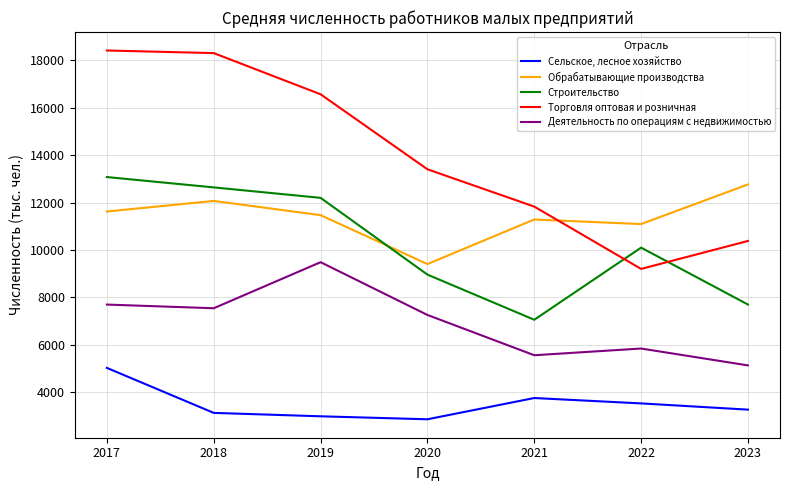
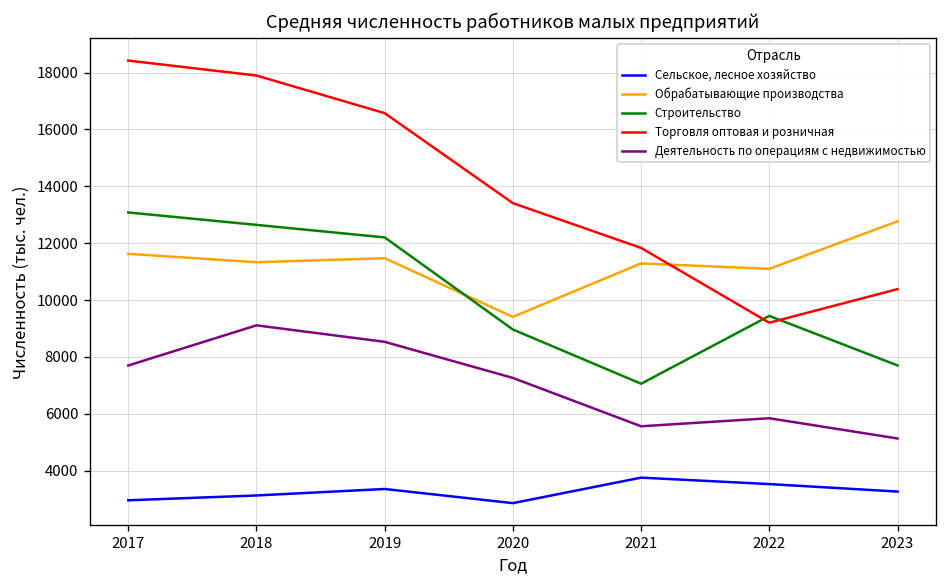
Сельское, лесное хозяйство, 2017: 5000 -> 3000
Обрабатывающие производства, 2018: 12100 -> 11300
Торговля оптовая и розничная, 2018: 18300 -> 17900
Деятельность по операциям с недвижимостью, 2018: 7500 -> 9100
Сельское, лесное хозяйство, 2019: 3000 -> 3400
Деятельность по операциям с недвижимостью, 2019: 9500 -> 8500
Строительство, 2022: 10100 -> 9400
